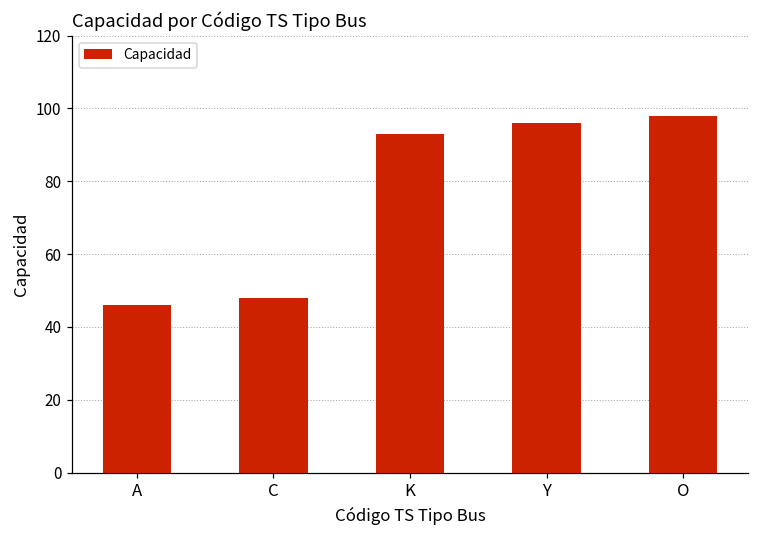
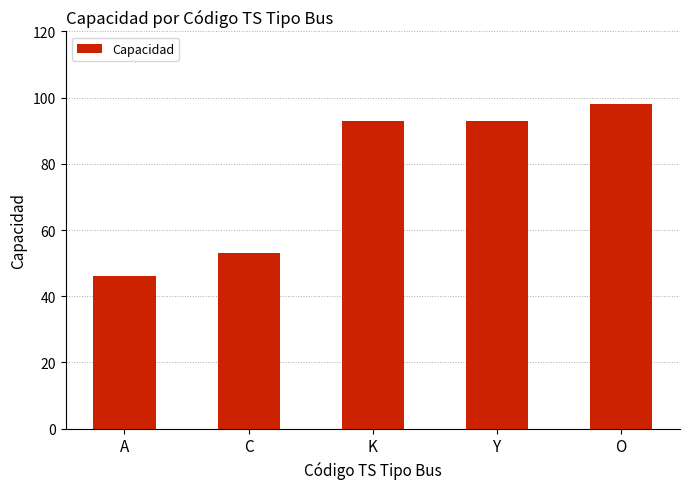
C: 48 -> 53
Y: 96 -> 93
